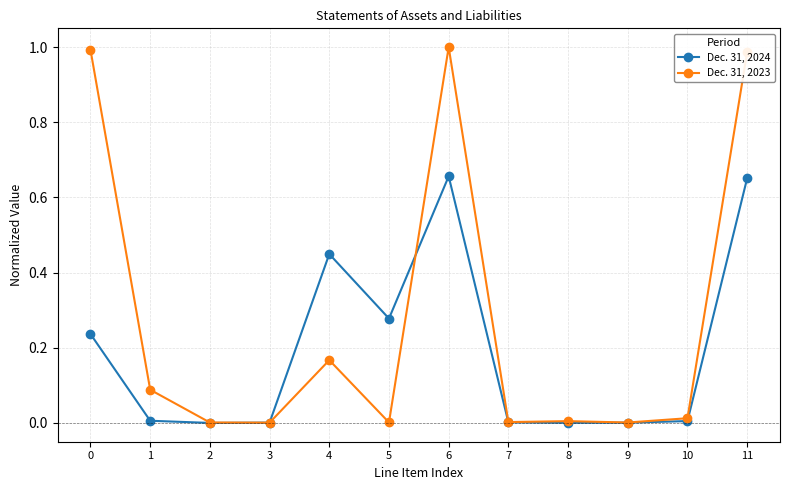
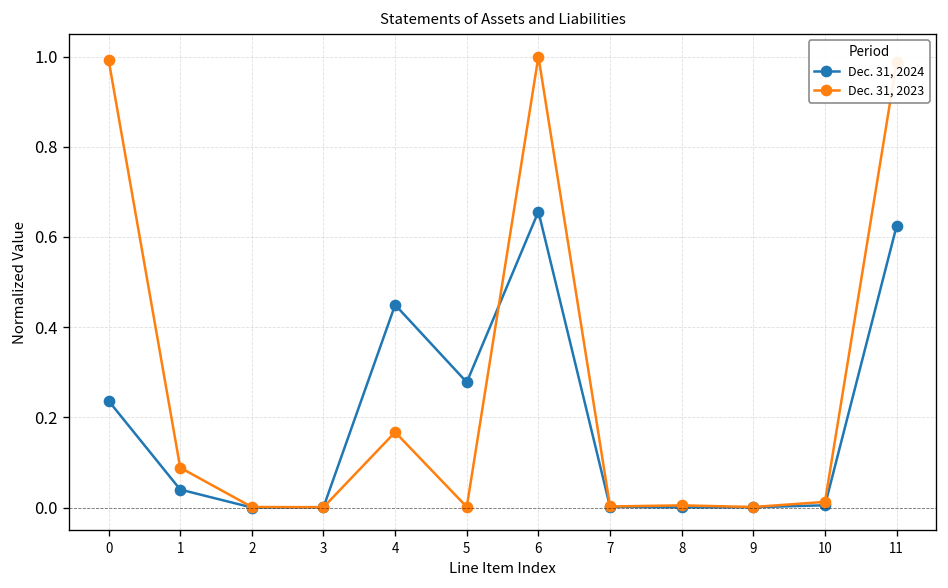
Dec. 31, 2024, 1: 0.01 -> 0.04
Dec. 31, 2024, 11: 0.65 -> 0.62
